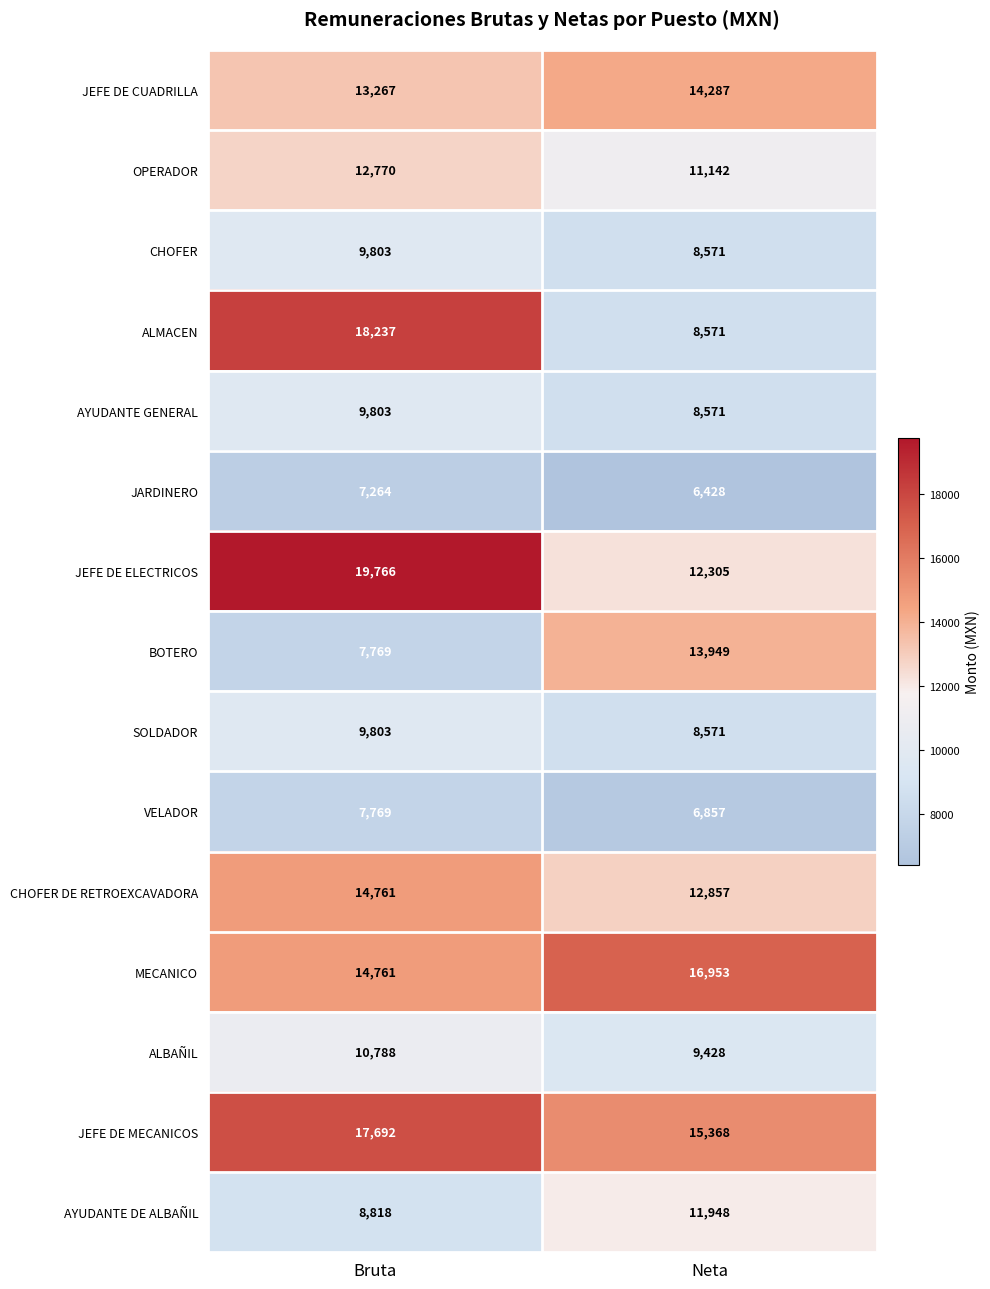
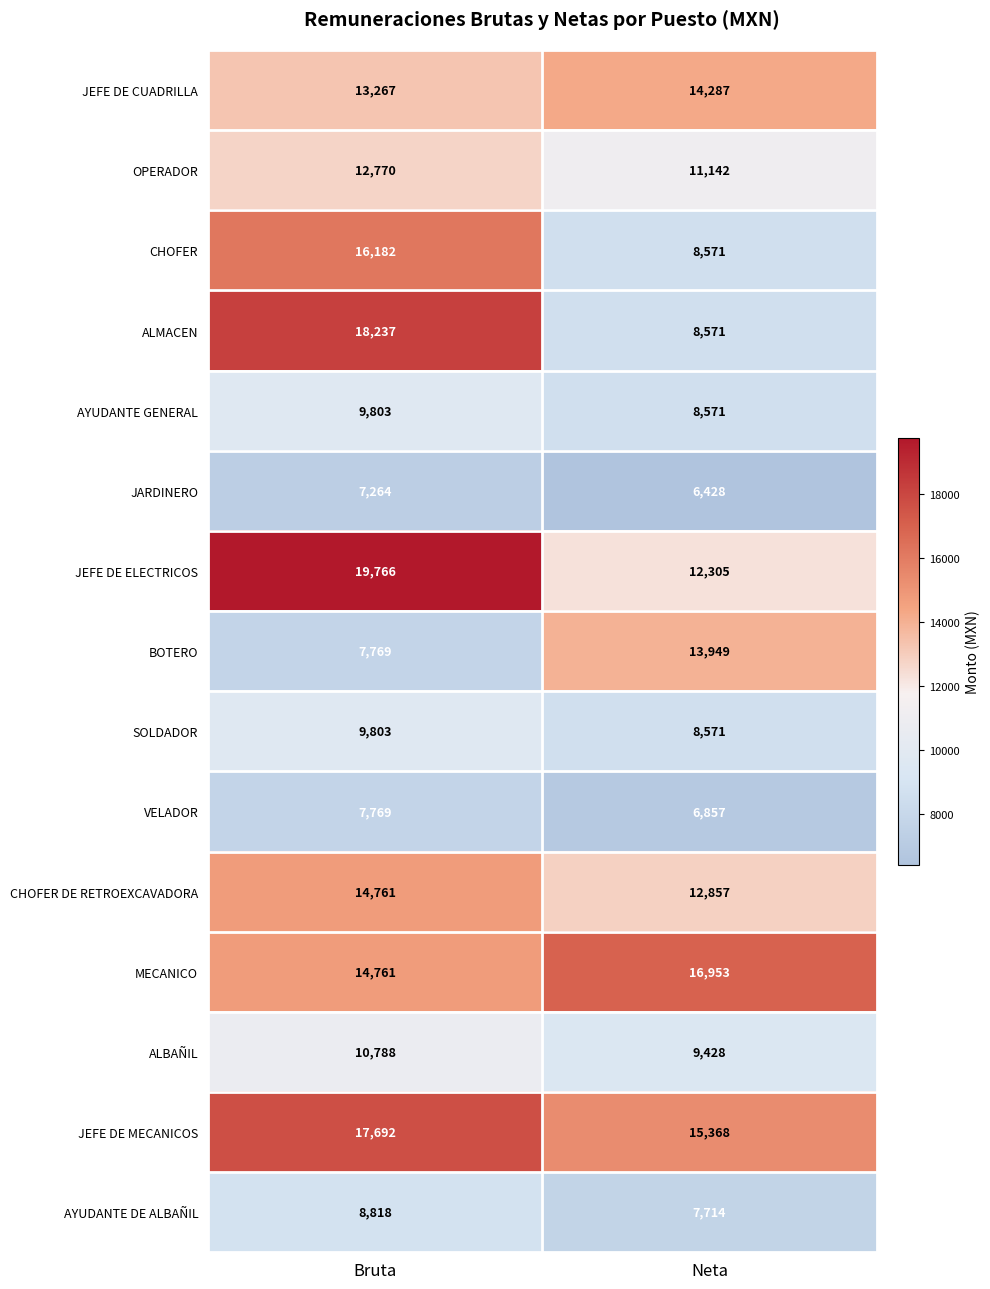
CHOFER, Bruta: 9,803 -> 16,182
AYUDANTE DE ALBAÑIL, Neta: 11,948 -> 7,714
